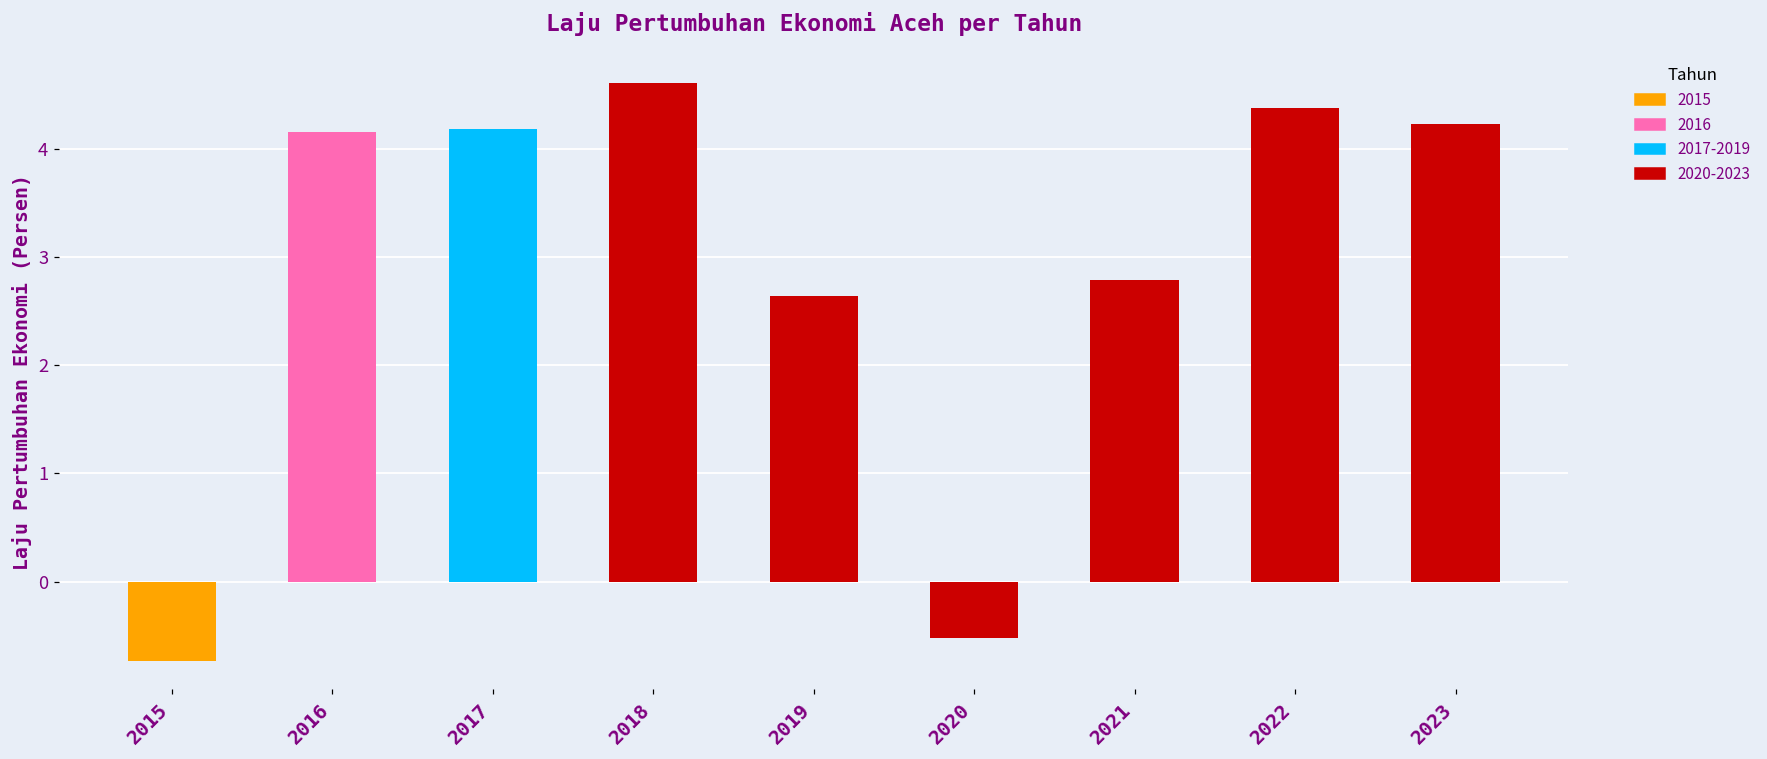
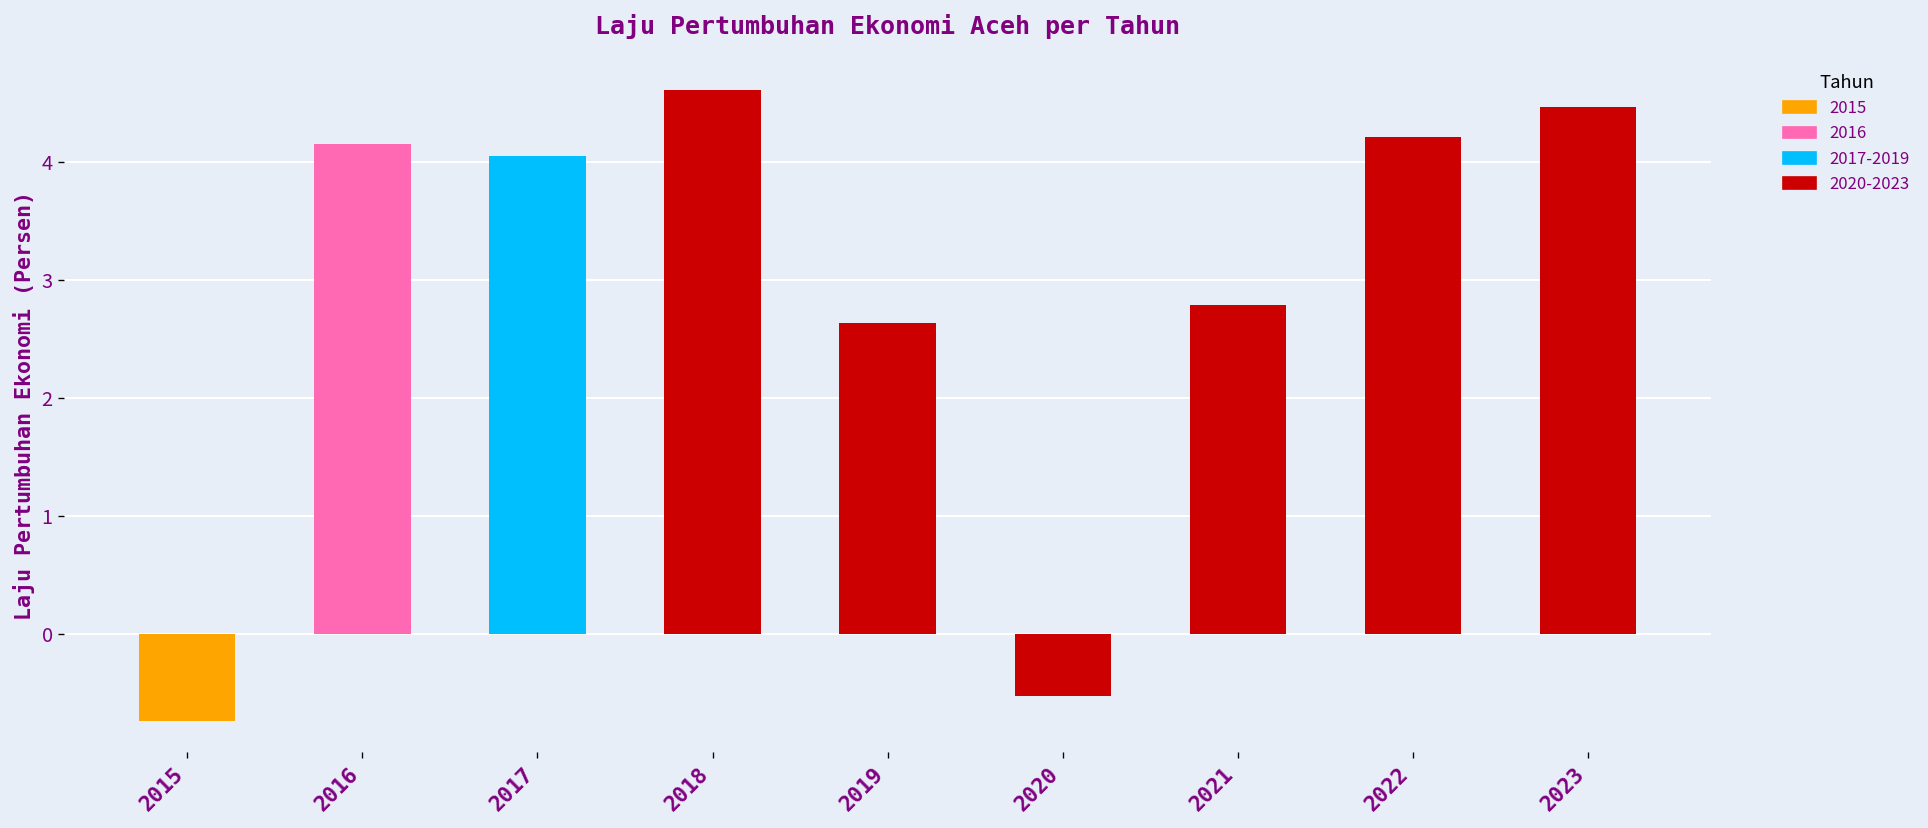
2017: 4.2 -> 4.1
2022: 4.4 -> 4.2
2023: 4.2 -> 4.5
